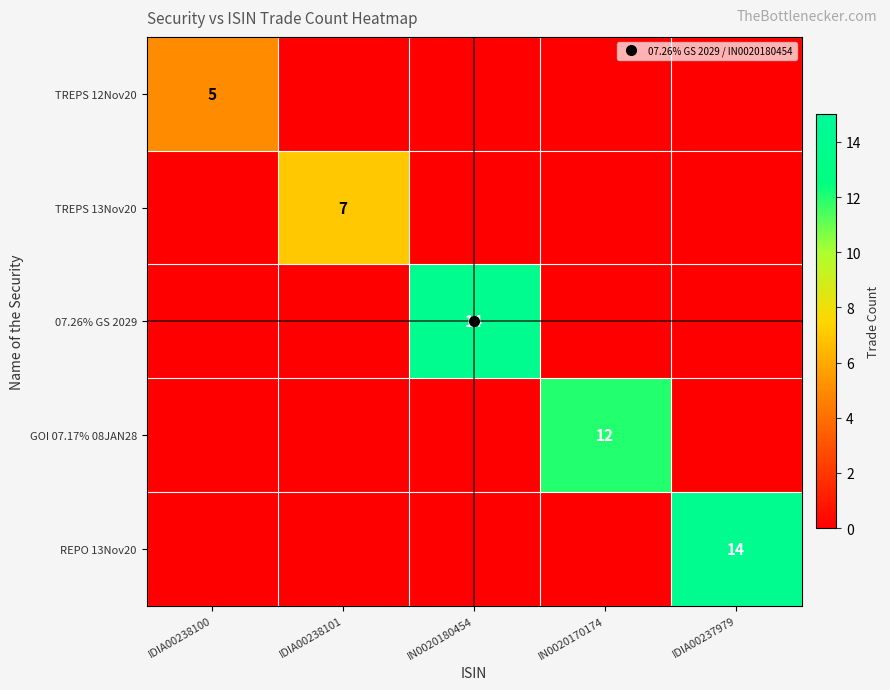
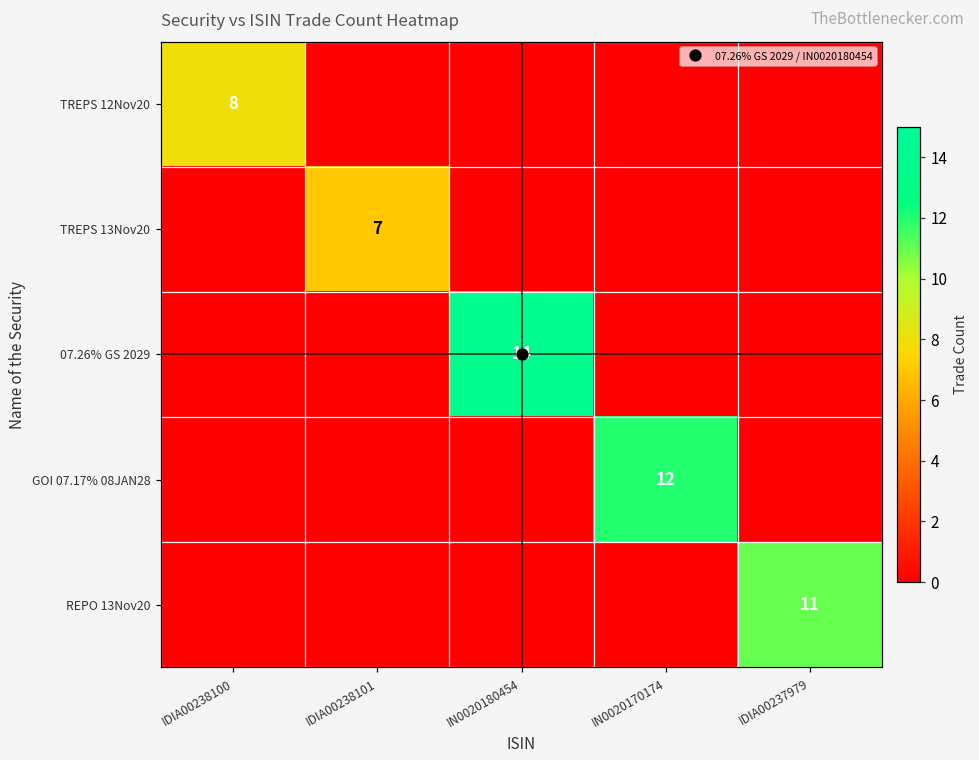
TREPS 12Nov20, IDIA00238100: 5 -> 8
REPO 13Nov20, IDIA00237979: 14 -> 11
